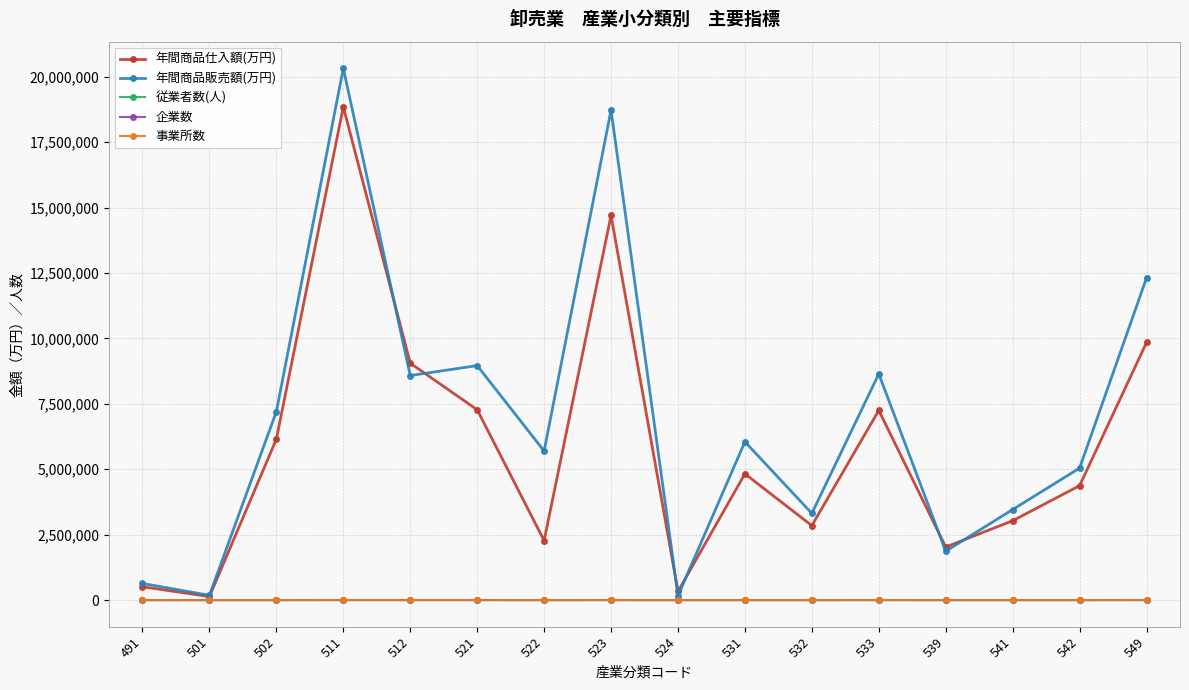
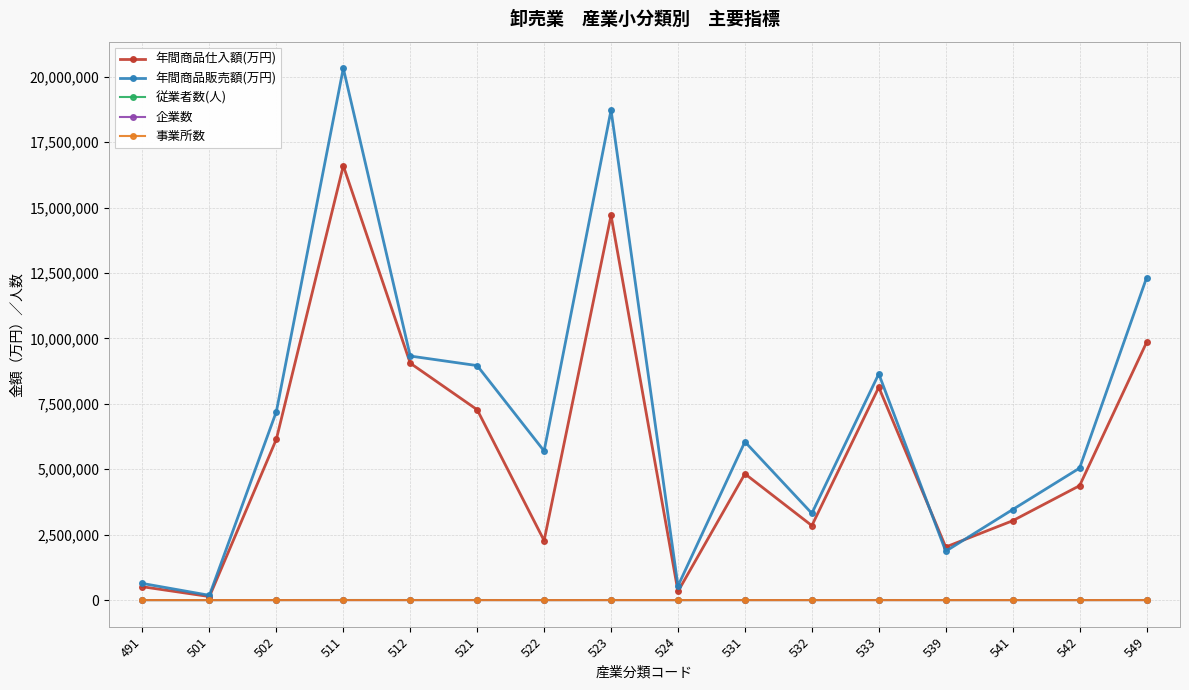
年間商品仕入額(万円), 511: 18,900,000 -> 16,600,000
年間商品販売額(万円), 512: 8,600,000 -> 9,300,000
年間商品販売額(万円), 524: 200,000 -> 500,000
年間商品仕入額(万円), 533: 7,300,000 -> 8,100,000
